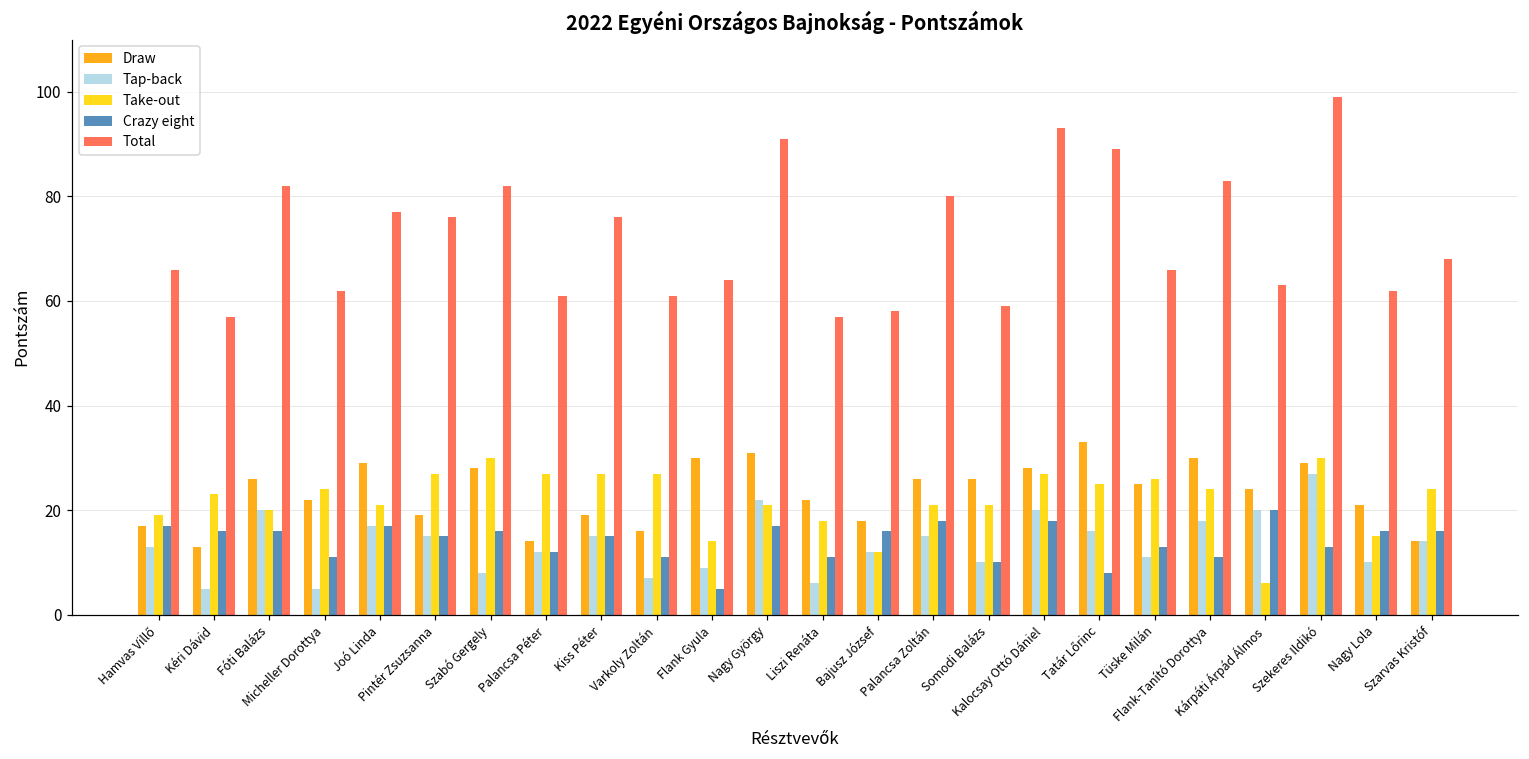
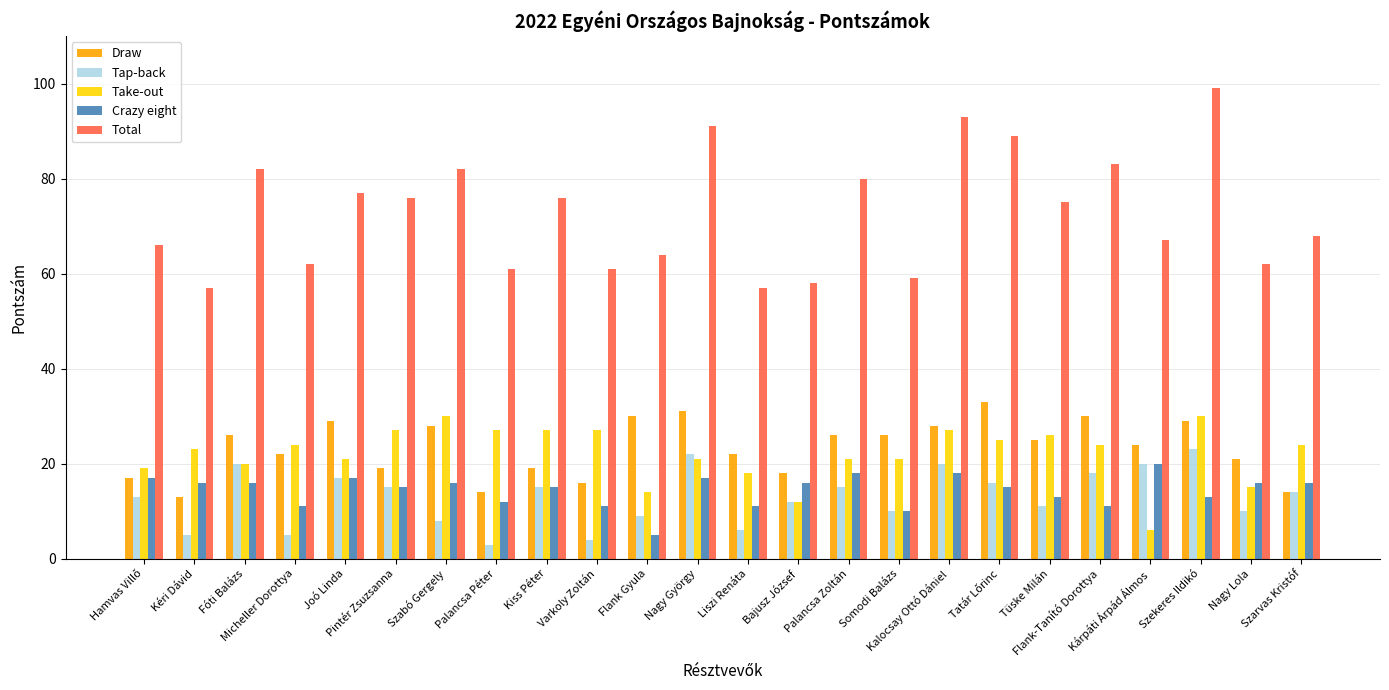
Tap-back, Palancsa Péter: 12 -> 3
Tap-back, Varkoly Zoltán: 7 -> 4
Crazy eight, Tatár Lőrinc: 8 -> 15
Total, Tüske Milán: 66 -> 75
Total, Kárpáti Árpád Álmos: 63 -> 67
Tap-back, Szekeres Ildikó: 27 -> 23
